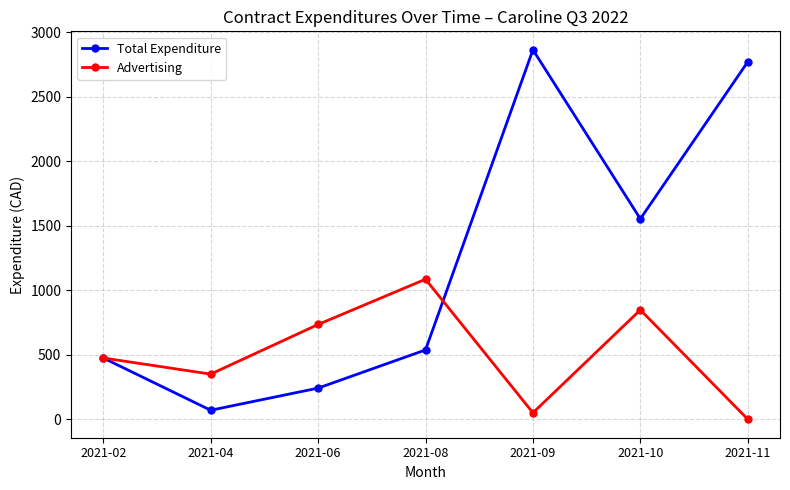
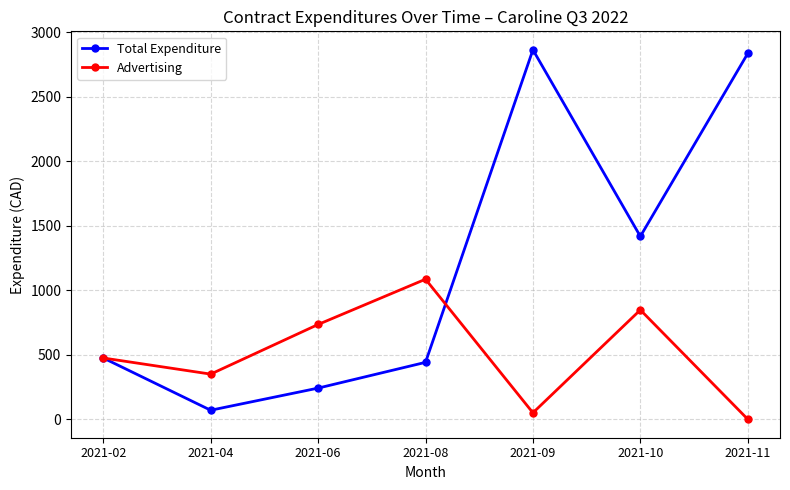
Total Expenditure, 2021-08: 540 -> 440
Total Expenditure, 2021-10: 1550 -> 1420
Total Expenditure, 2021-11: 2770 -> 2840
